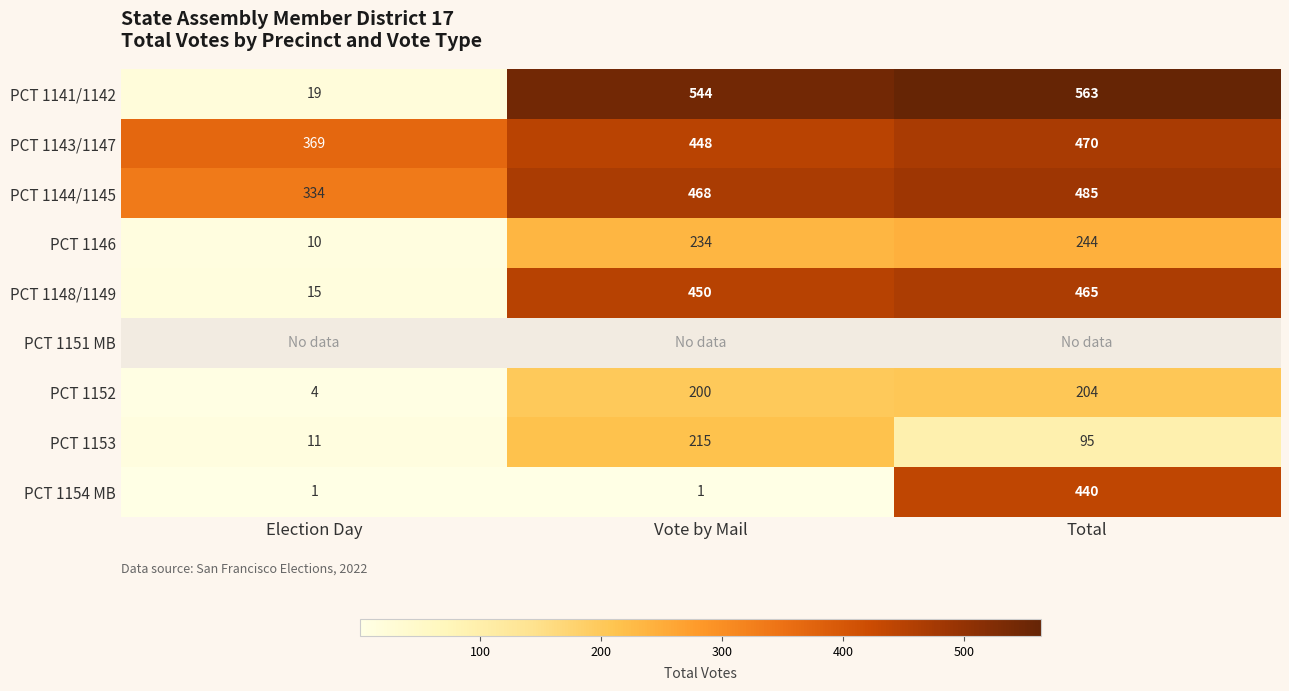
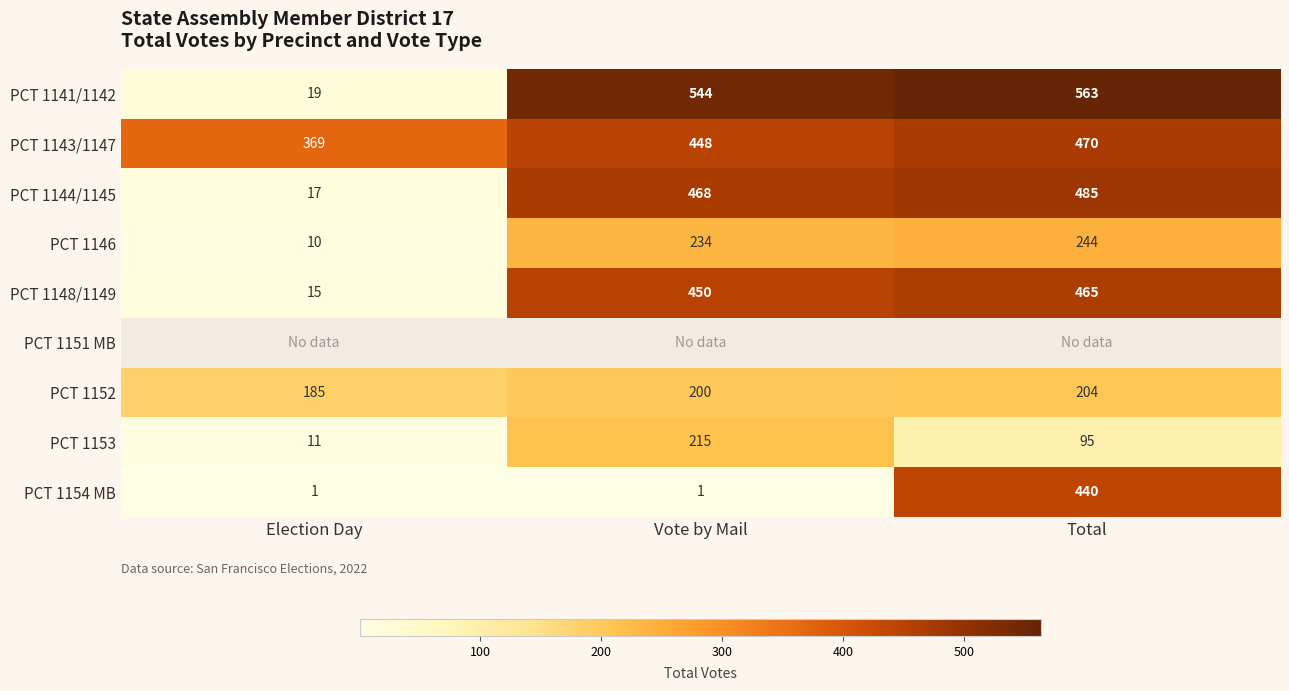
PCT 1144/1145, Election Day: 334 -> 17
PCT 1152, Election Day: 4 -> 185
